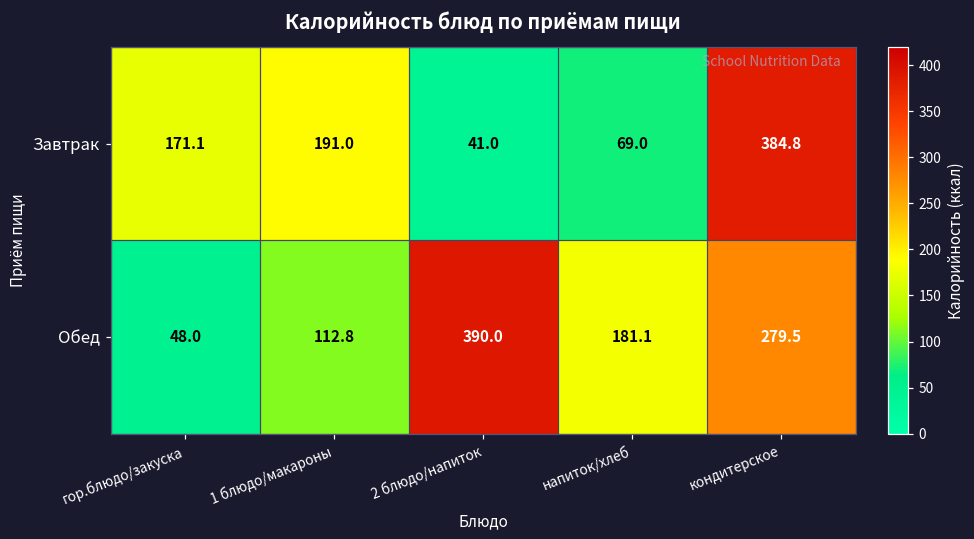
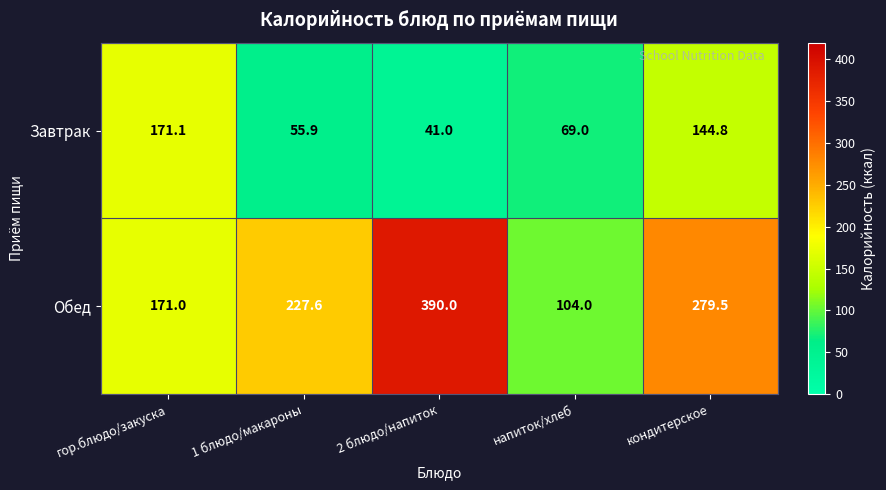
Завтрак, 1 блюдо/макароны: 191.0 -> 55.9
Завтрак, кондитерское: 384.8 -> 144.8
Обед, гор.блюдо/закуска: 48.0 -> 171.0
Обед, 1 блюдо/макароны: 112.8 -> 227.6
Обед, напиток/хлеб: 181.1 -> 104.0
